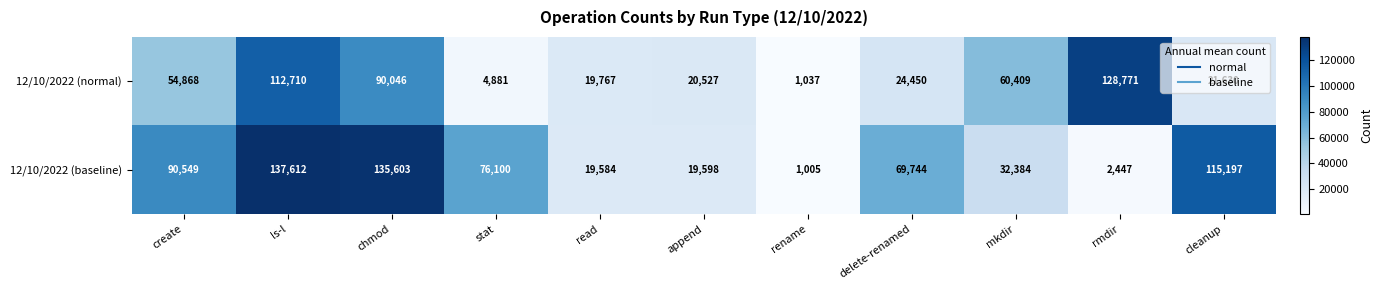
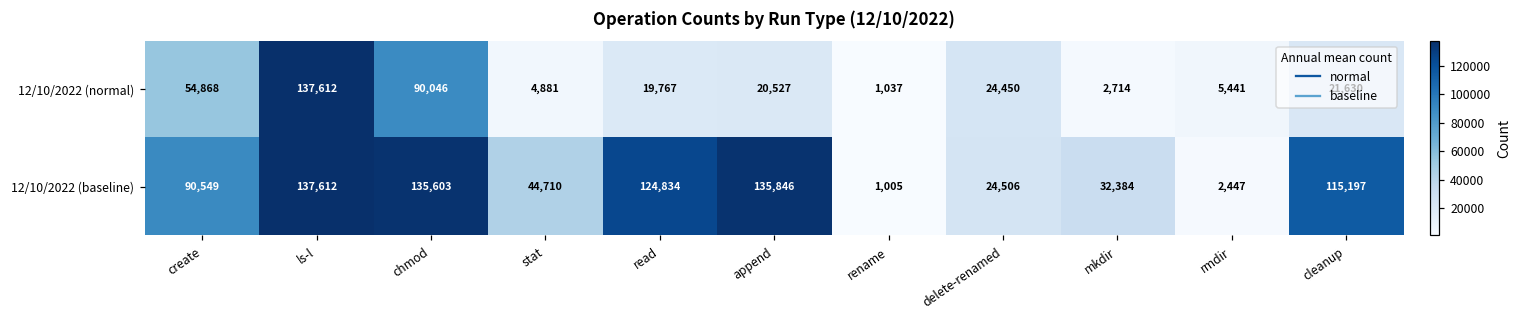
12/10/2022 (normal), ls-l: 112,710 -> 137,612
12/10/2022 (normal), mkdir: 60,409 -> 2,714
12/10/2022 (normal), rmdir: 128,771 -> 5,441
12/10/2022 (baseline), stat: 76,100 -> 44,710
12/10/2022 (baseline), read: 19,584 -> 124,834
12/10/2022 (baseline), append: 19,598 -> 135,846
12/10/2022 (baseline), delete-renamed: 69,744 -> 24,506
